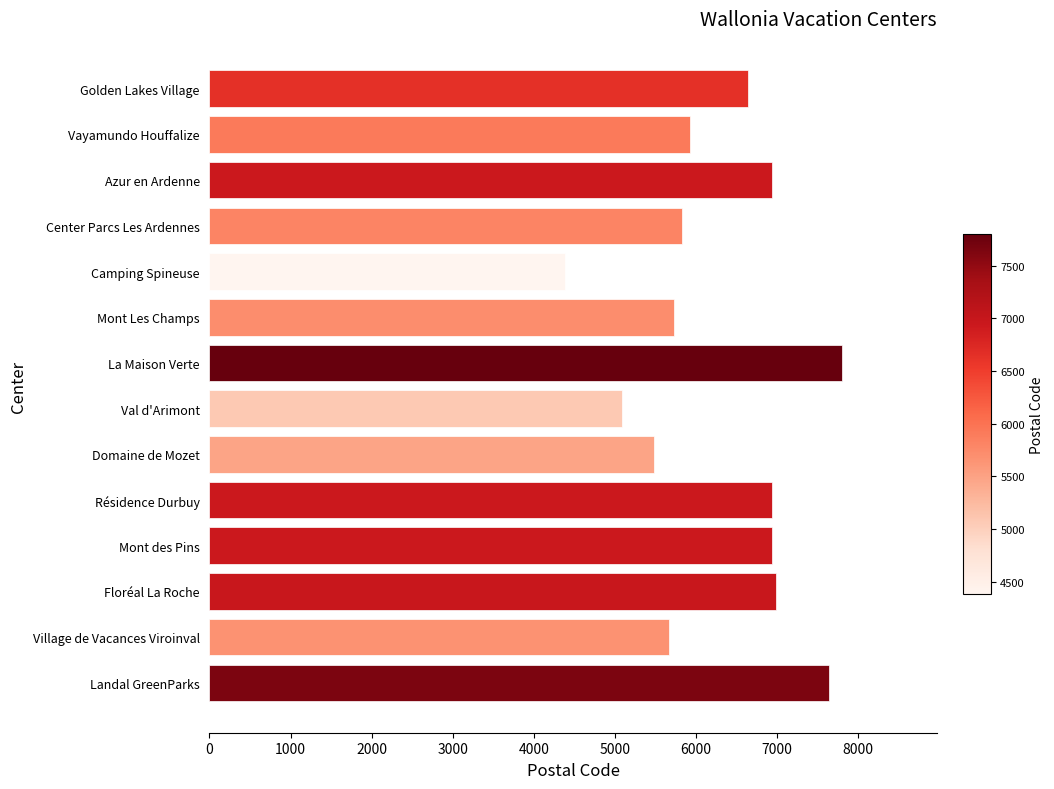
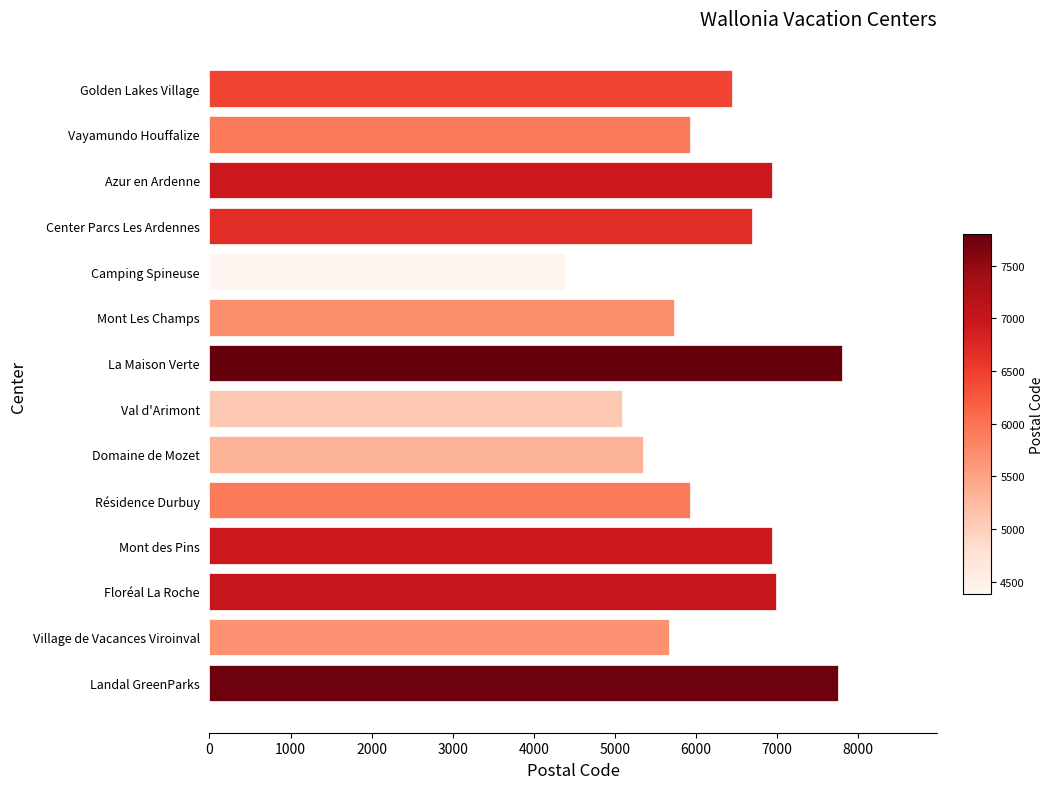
Golden Lakes Village: 6600 -> 6400
Center Parcs Les Ardennes: 5800 -> 6700
Domaine de Mozet: 5500 -> 5300
Résidence Durbuy: 6900 -> 5900
Landal GreenParks: 7600 -> 7800
